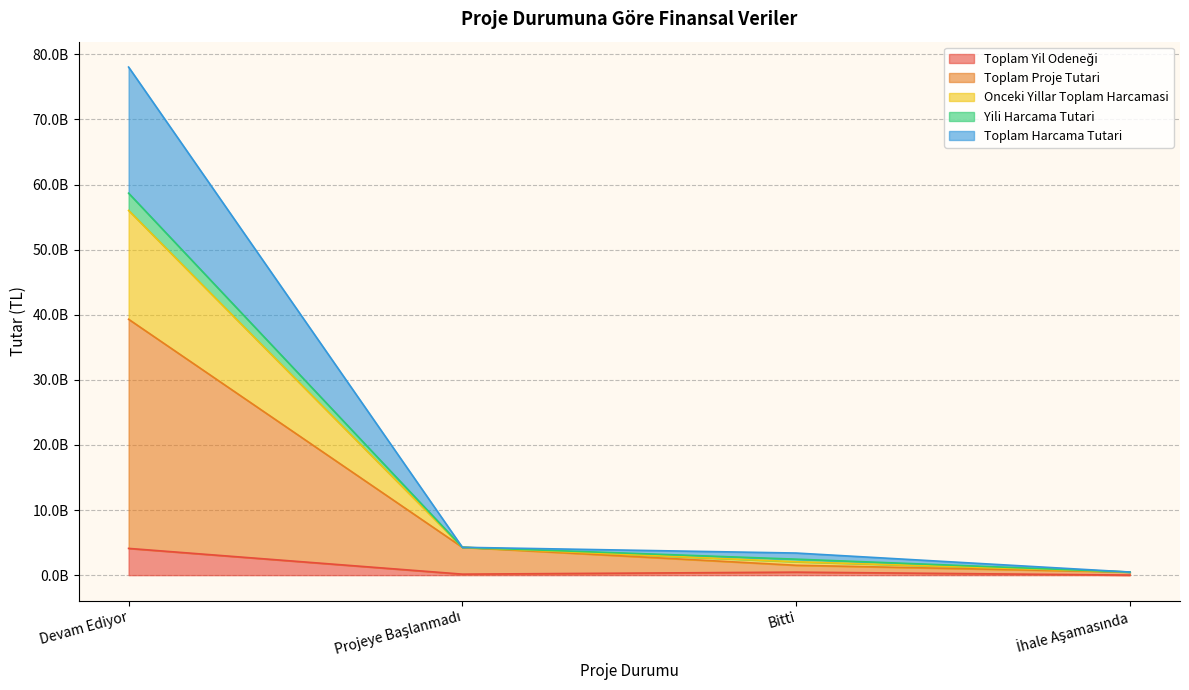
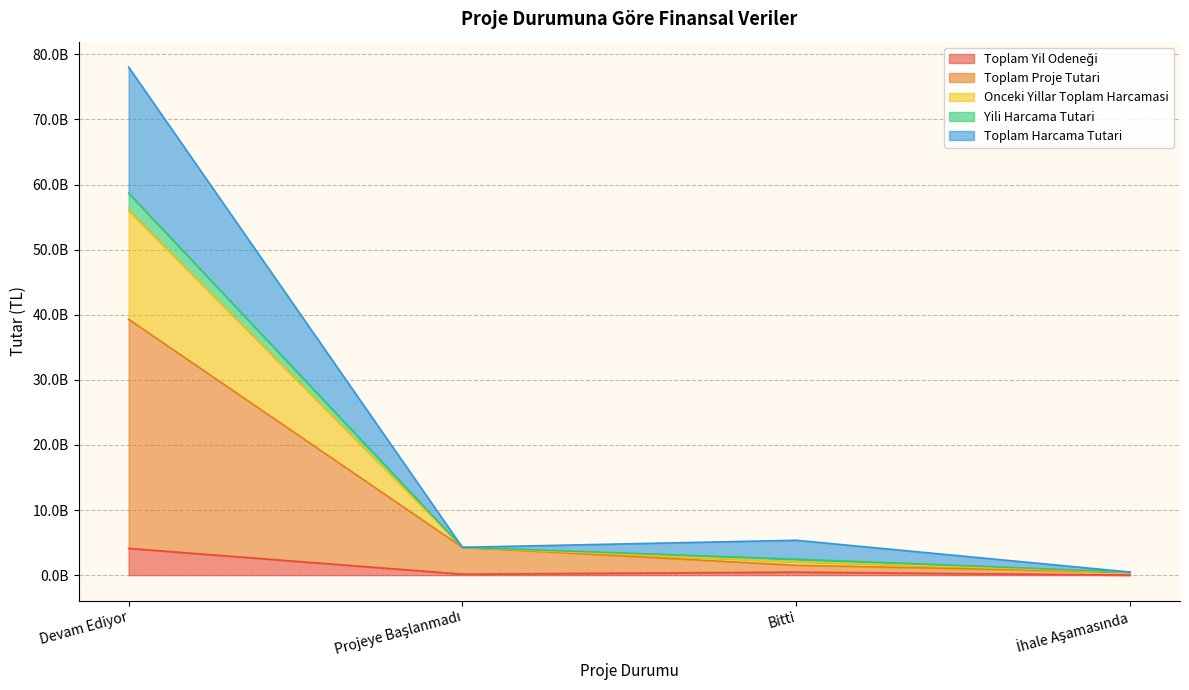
Toplam Harcama Tutari, Bitti: 1000000000 -> 3000000000
